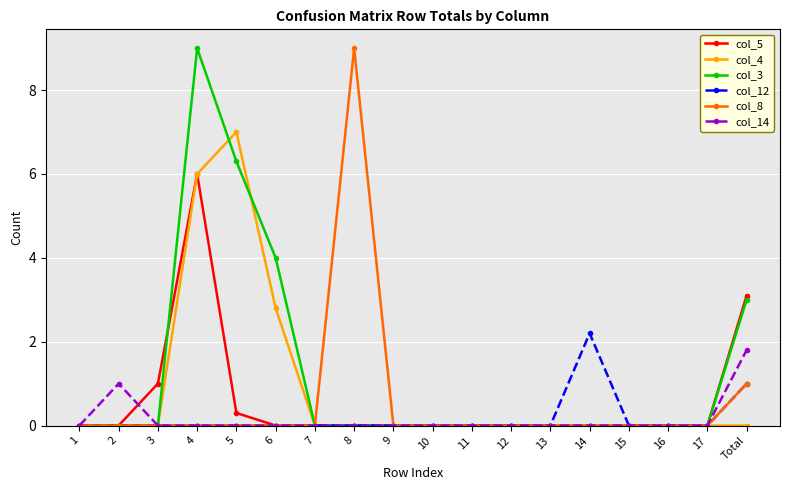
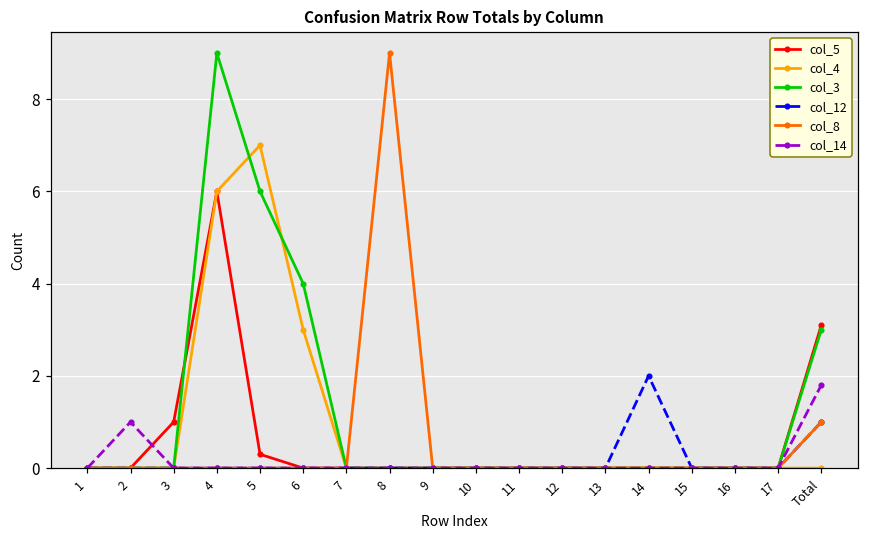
col_3, 5: 6.3 -> 6.0
col_4, 6: 2.8 -> 3.0
col_12, 14: 2.2 -> 2.0
